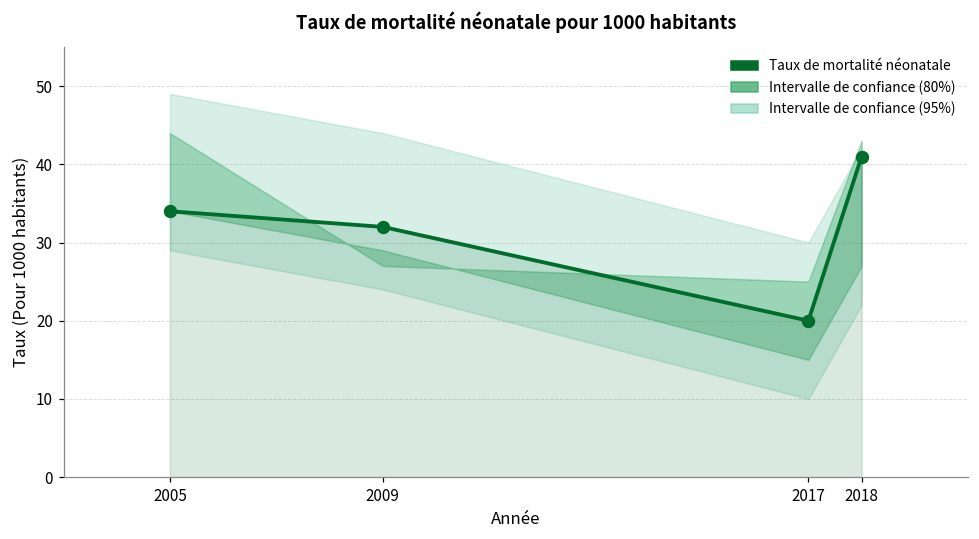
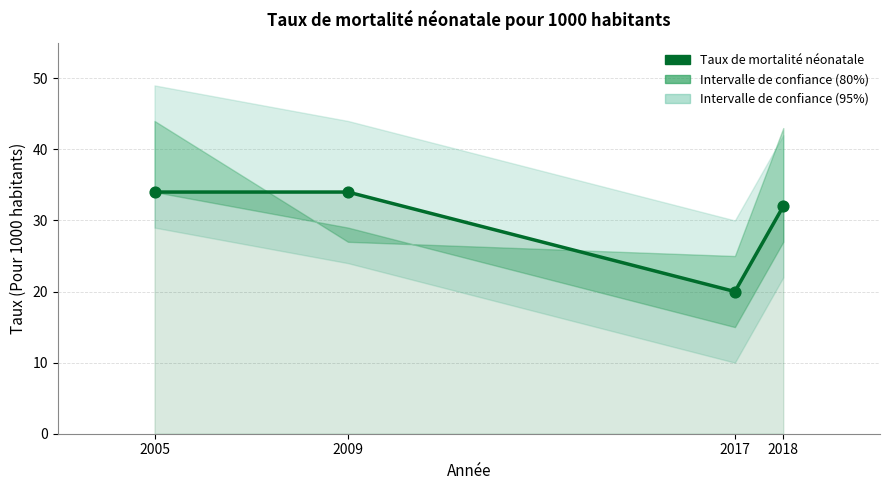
Taux de mortalité néonatale, 2009: 32 -> 34
Taux de mortalité néonatale, 2018: 41 -> 32
